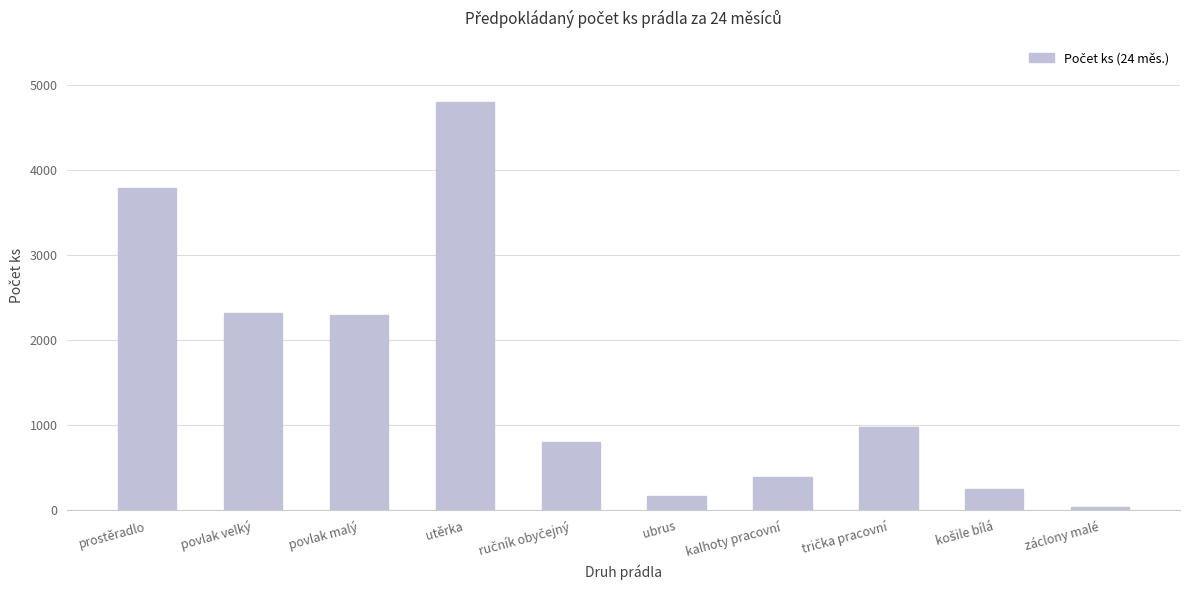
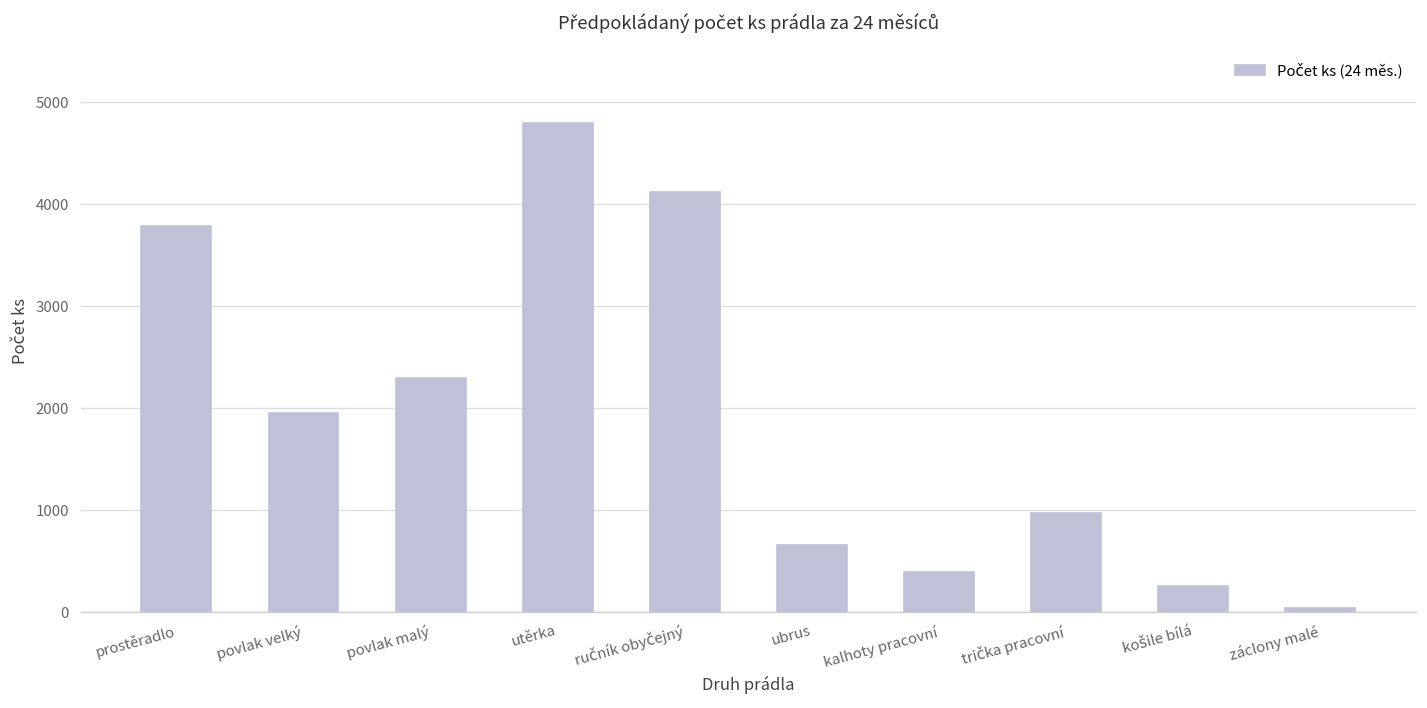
povlak velký: 2300 -> 2000
ručník obyčejný: 800 -> 4100
ubrus: 200 -> 700
